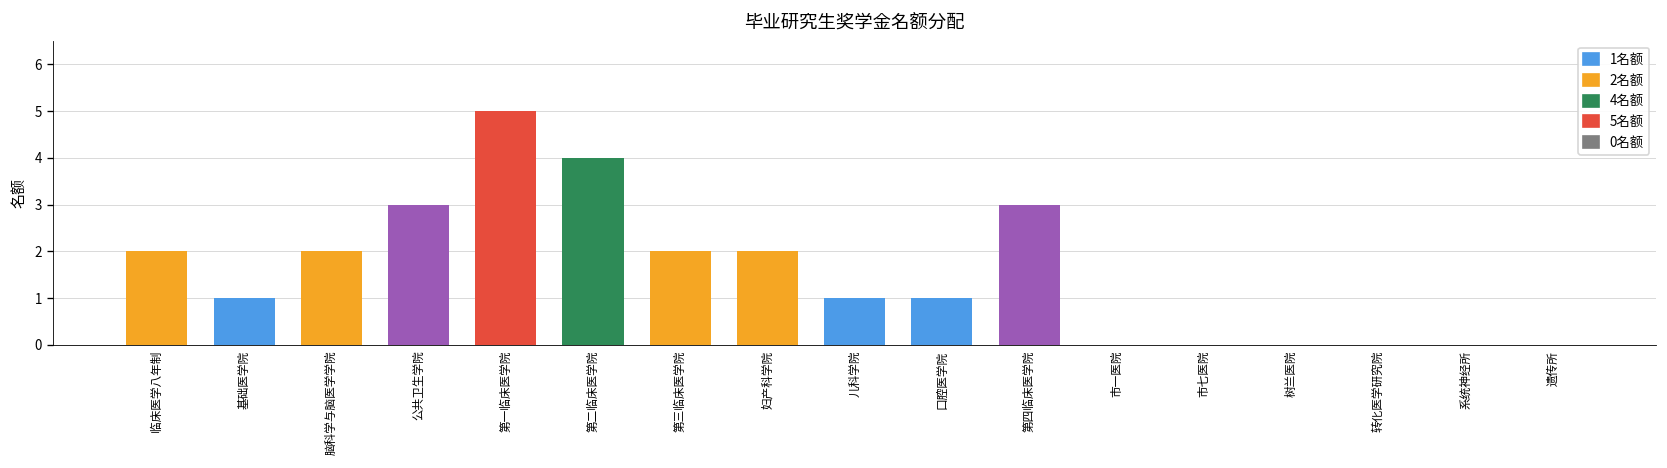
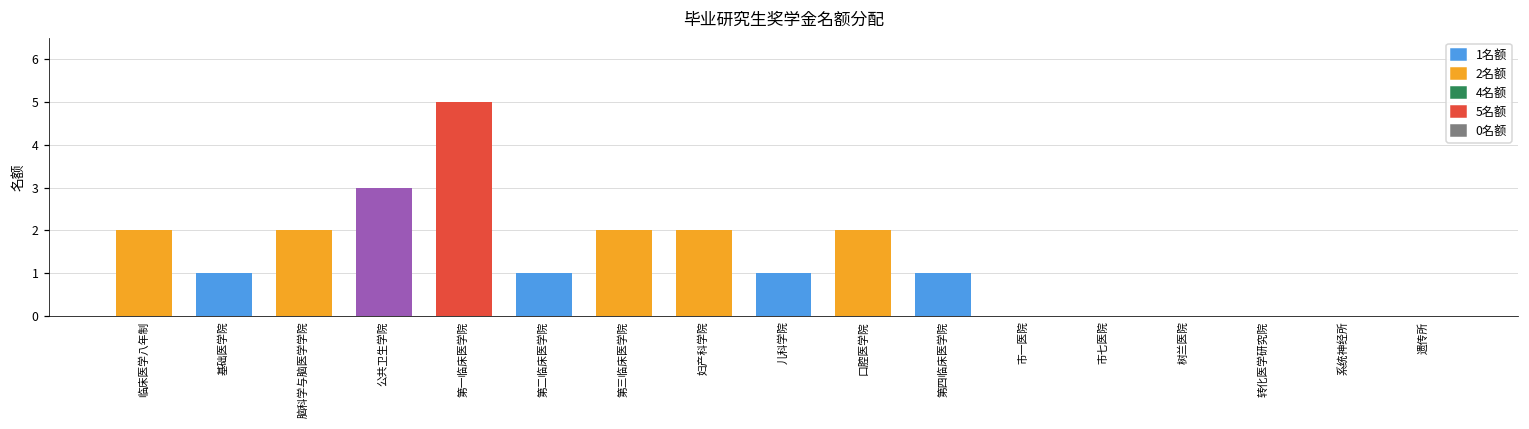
第二临床医学院: 4 -> 1
口腔医学院: 1 -> 2
第四临床医学院: 3 -> 1
